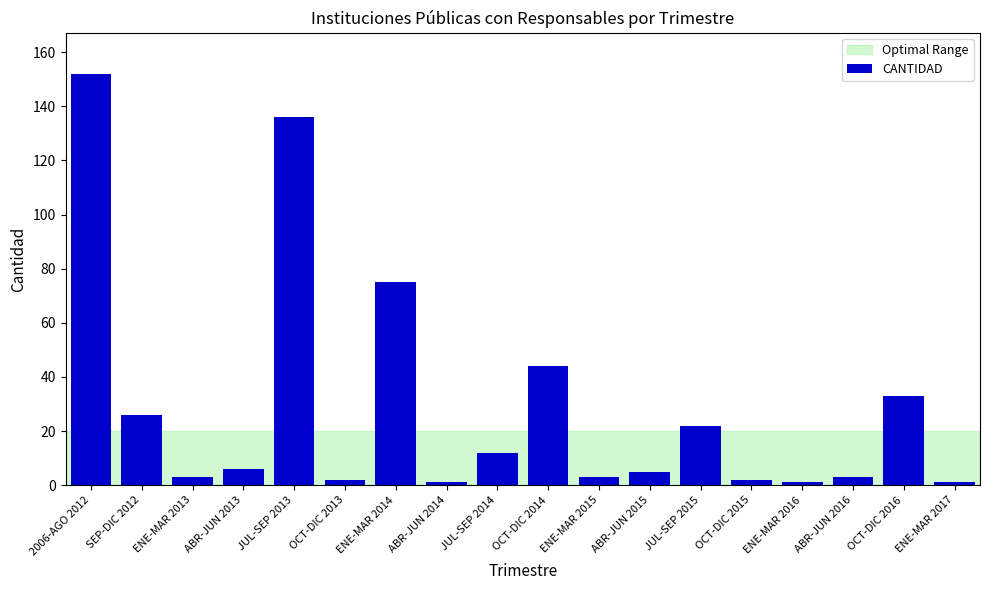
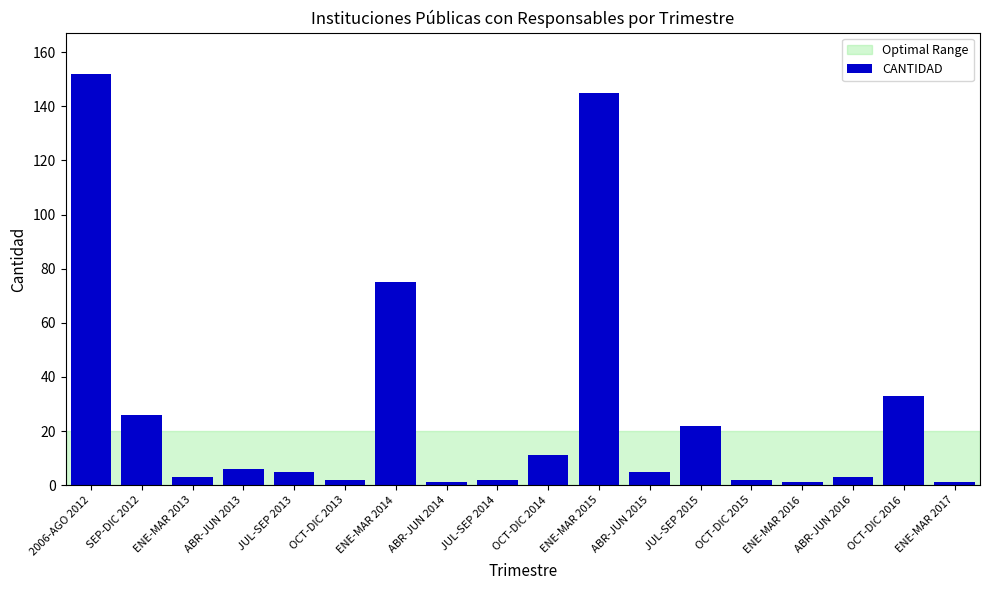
JUL-SEP 2013: 136 -> 5
JUL-SEP 2014: 12 -> 2
OCT-DIC 2014: 44 -> 11
ENE-MAR 2015: 3 -> 145
